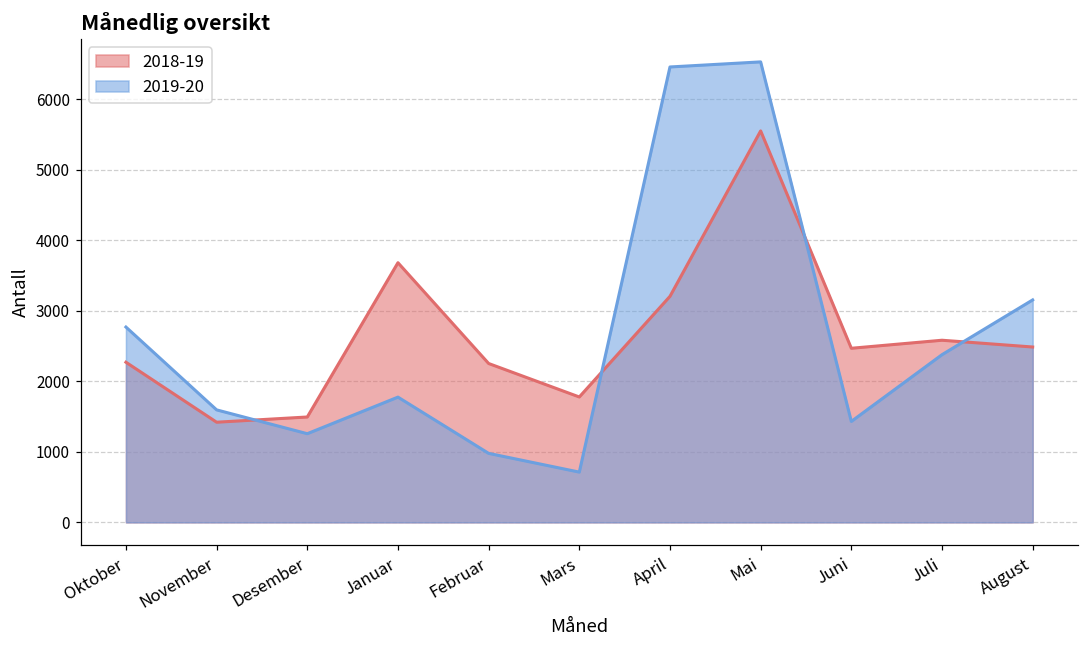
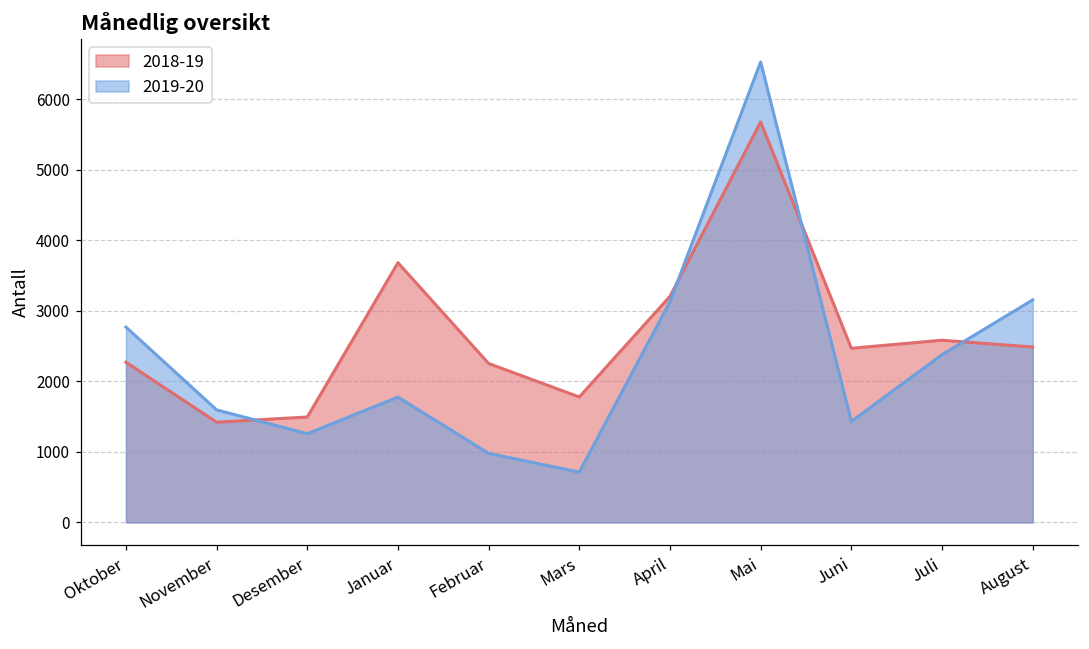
2019-20, April: 6500 -> 3100
2018-19, Mai: 5600 -> 5700
